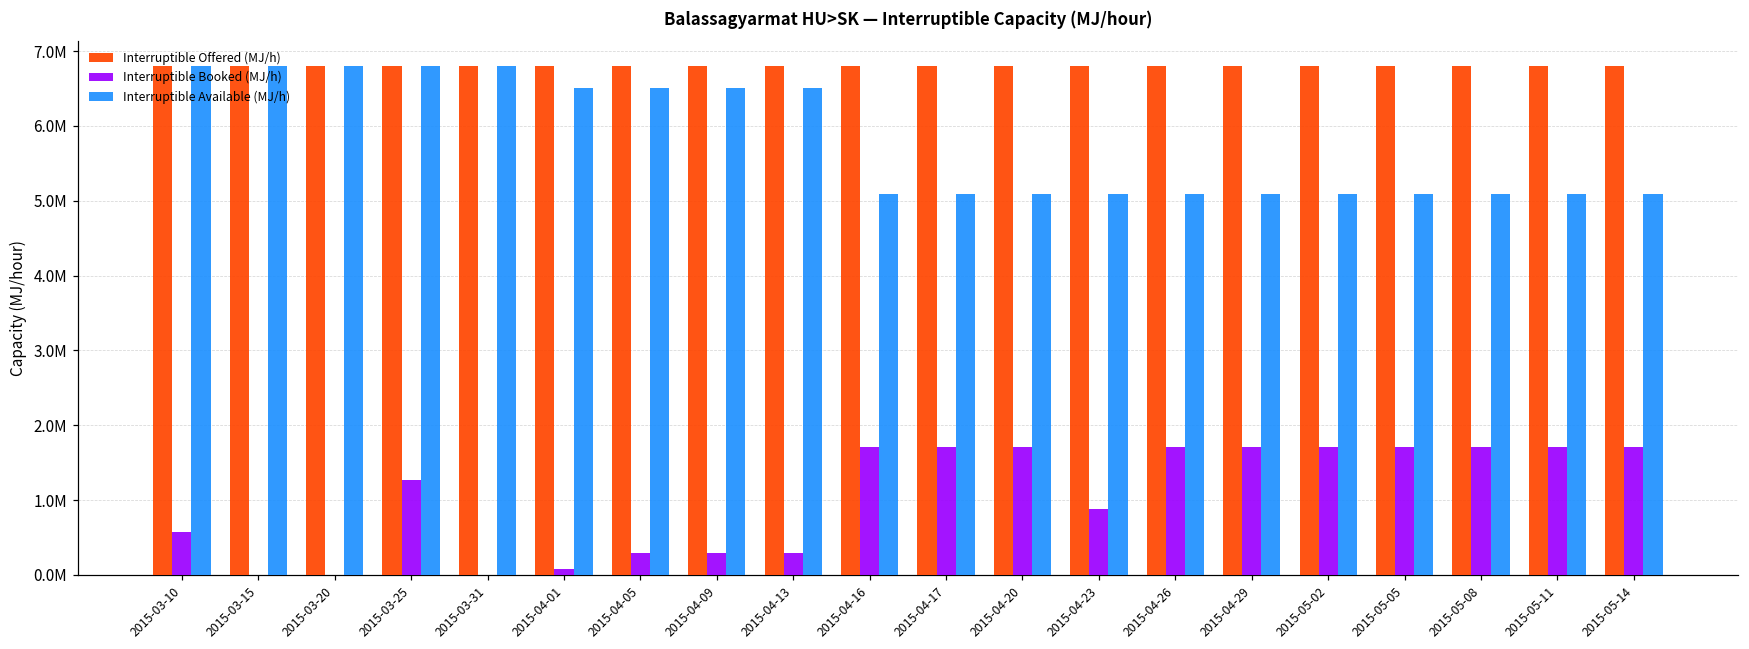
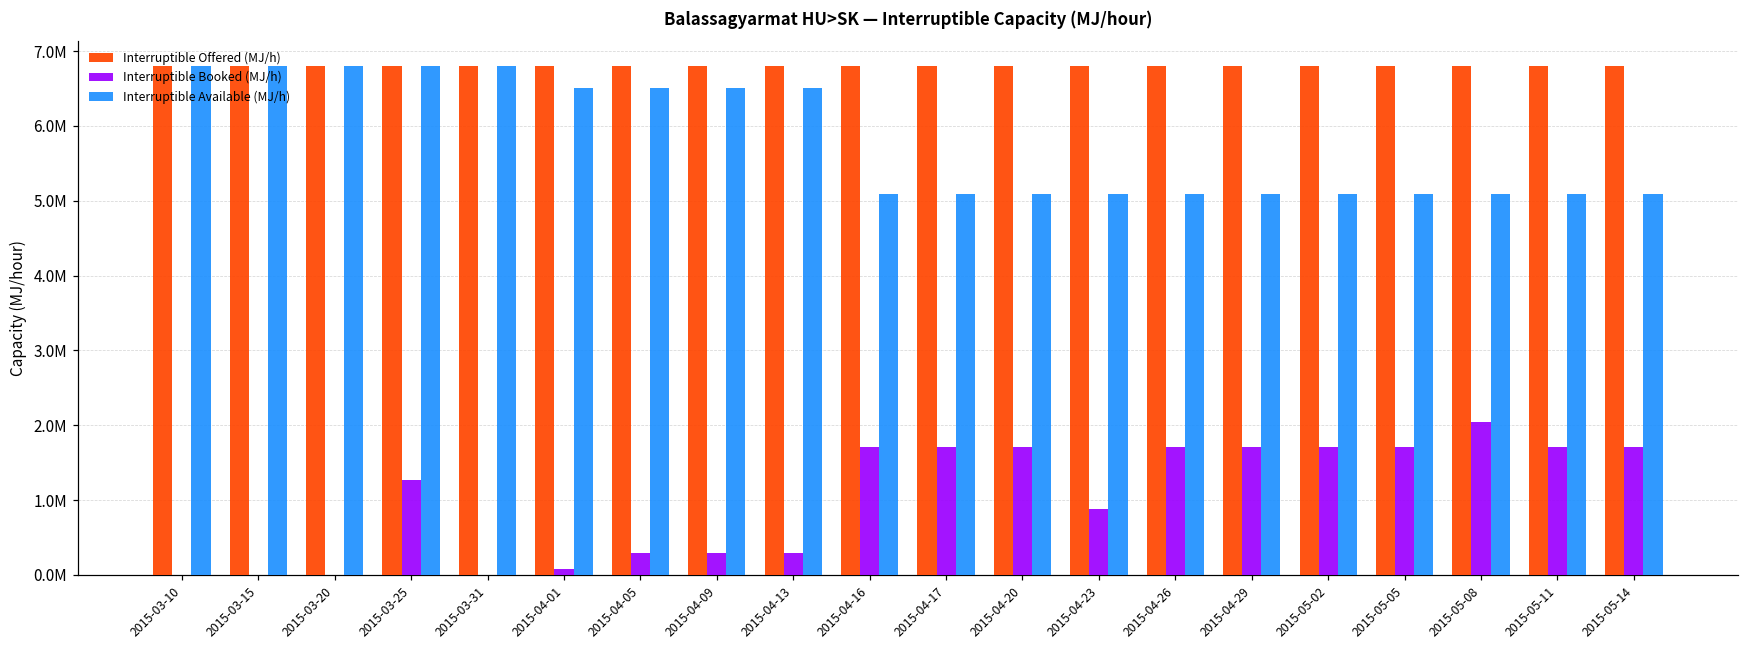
Interruptible Booked (MJ/h), 2015-03-10: 600000 -> 0
Interruptible Booked (MJ/h), 2015-05-08: 1700000 -> 2000000
